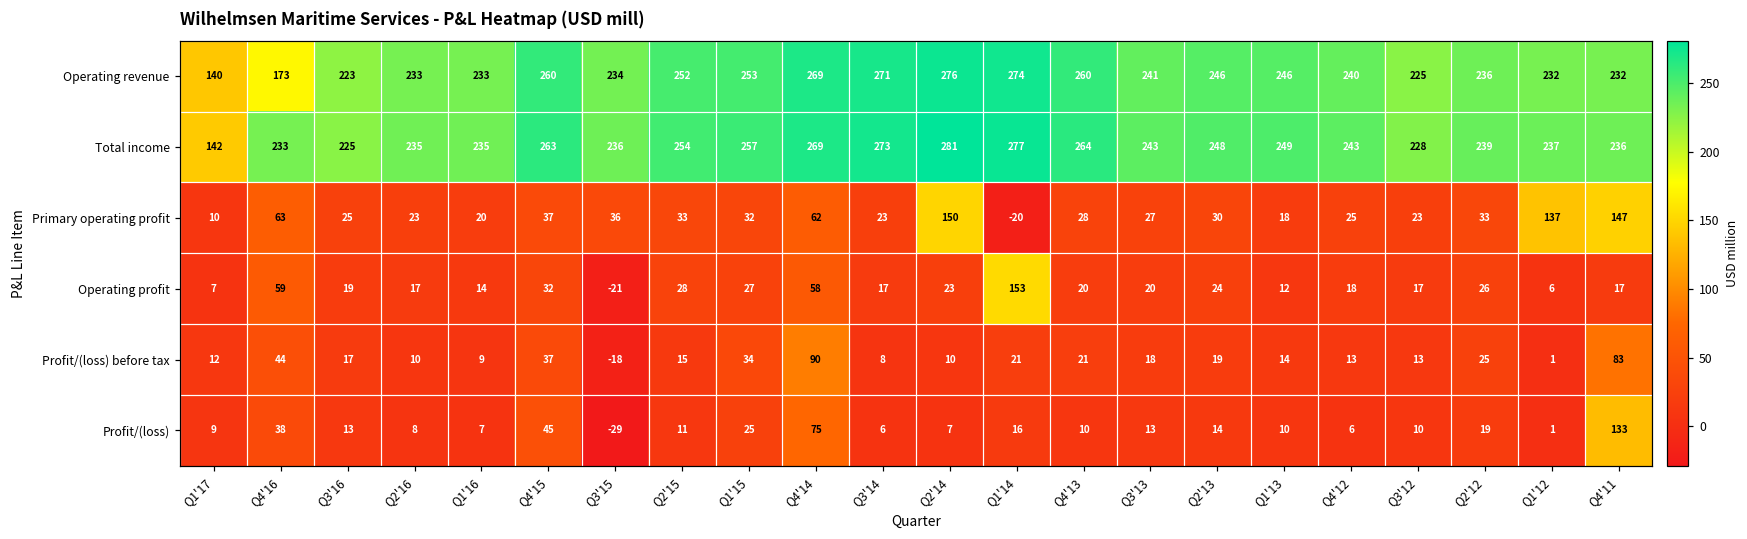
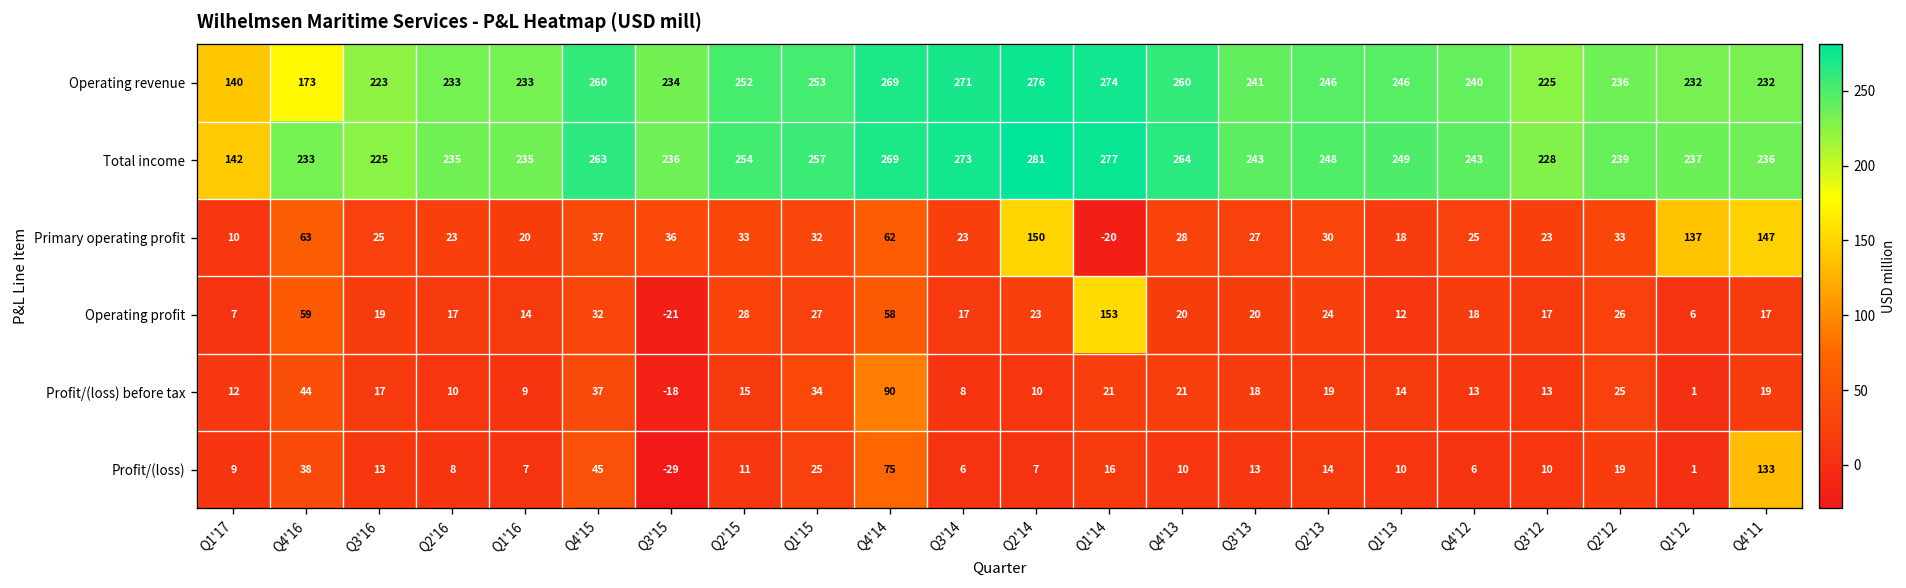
Profit/(loss) before tax, Q4'11: 83 -> 19
